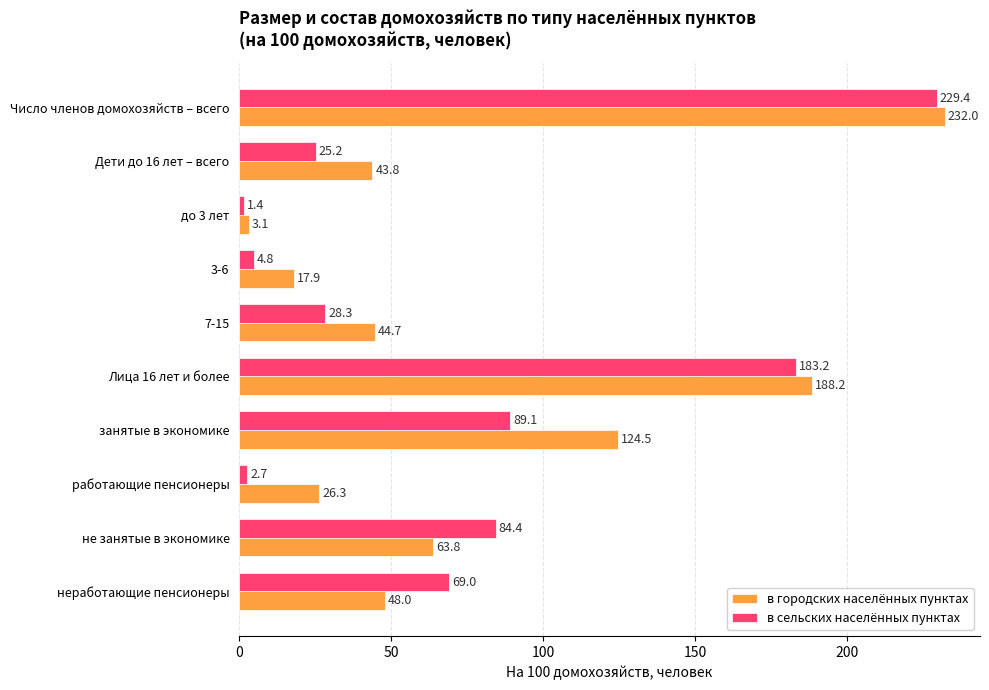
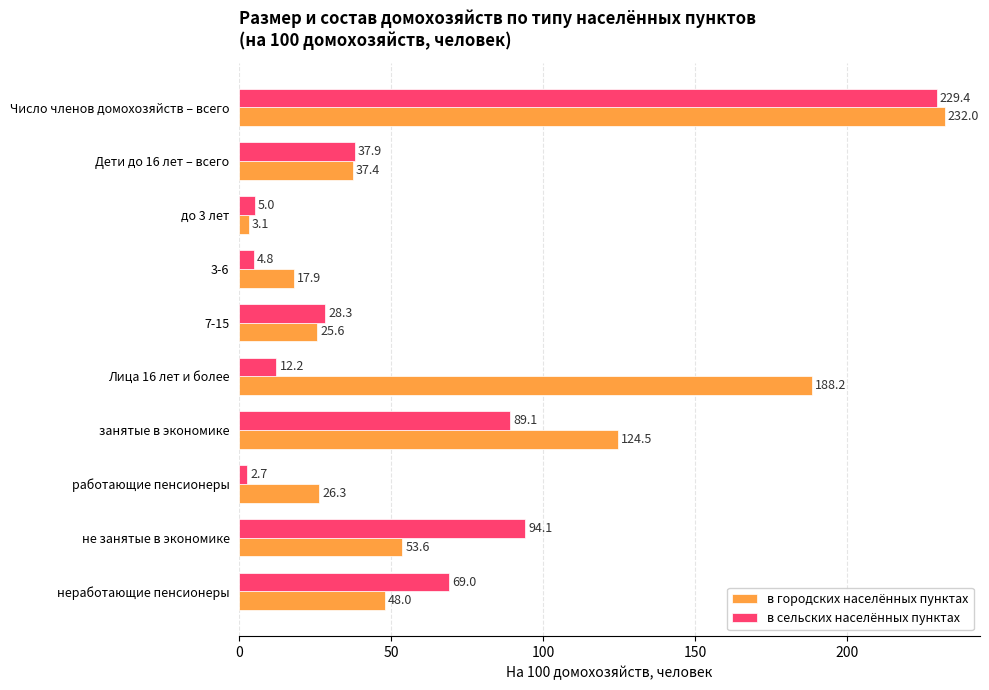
в сельских населённых пунктах, Дети до 16 лет – всего: 25.2 -> 37.9
в городских населённых пунктах, Дети до 16 лет – всего: 43.8 -> 37.4
в сельских населённых пунктах, до 3 лет: 1.4 -> 5.0
в городских населённых пунктах, 7-15: 44.7 -> 25.6
в сельских населённых пунктах, Лица 16 лет и более: 183.2 -> 12.2
в сельских населённых пунктах, не занятые в экономике: 84.4 -> 94.1
в городских населённых пунктах, не занятые в экономике: 63.8 -> 53.6
